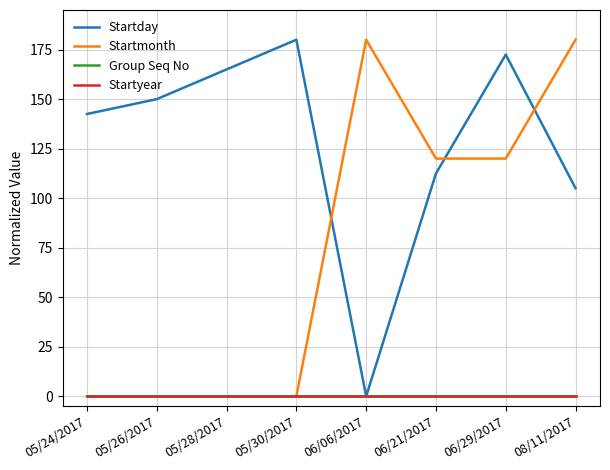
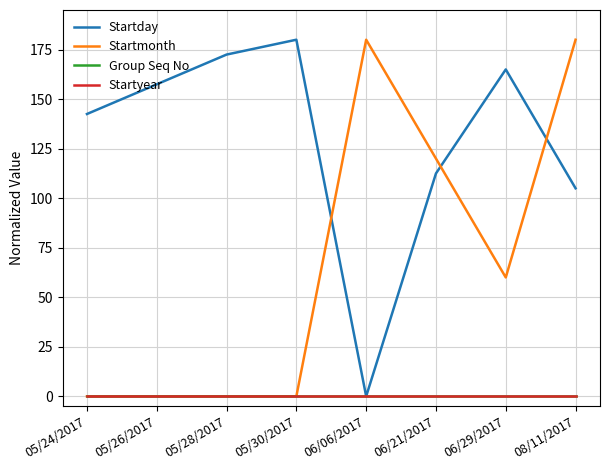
Startday, 05/26/2017: 150 -> 158
Startday, 05/28/2017: 165 -> 173
Startday, 06/29/2017: 173 -> 165
Startmonth, 06/29/2017: 120 -> 60
